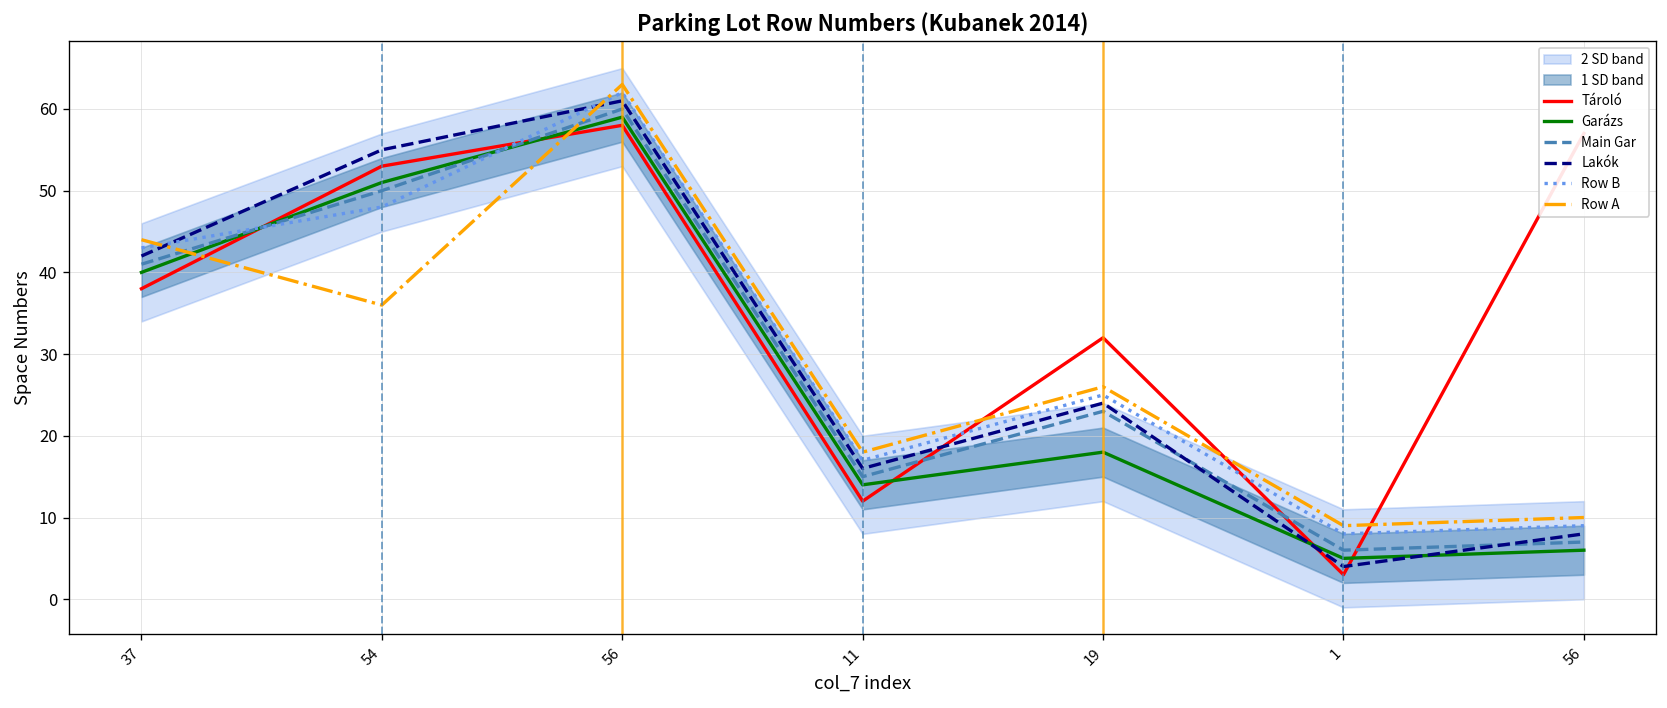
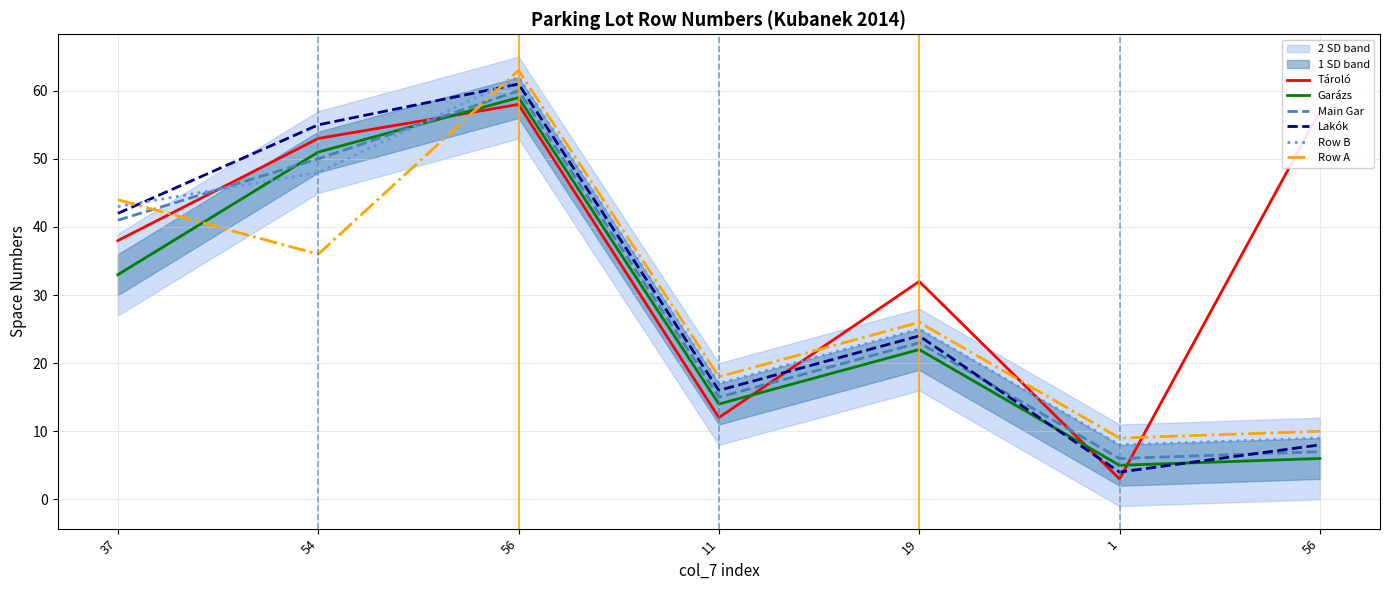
Garázs, 37: 40 -> 33
Garázs, 19: 18 -> 22
